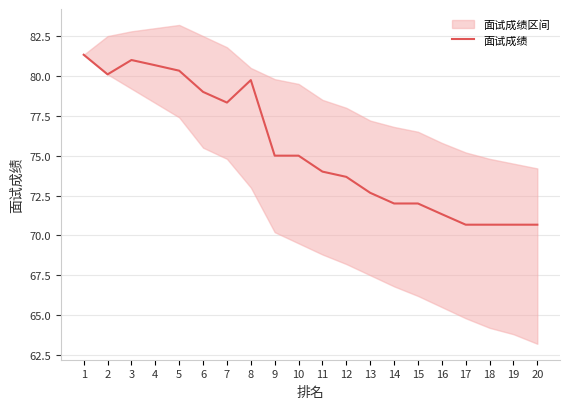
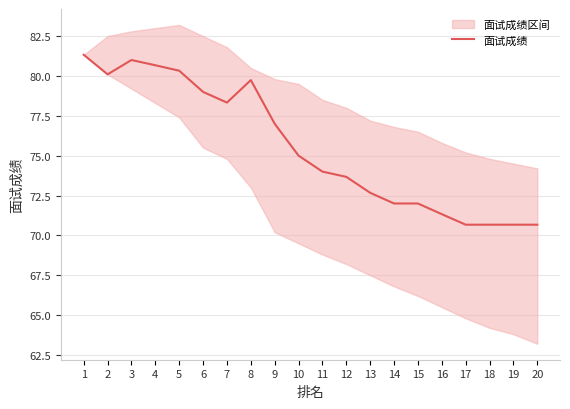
面试成绩, 9: 75 -> 77
